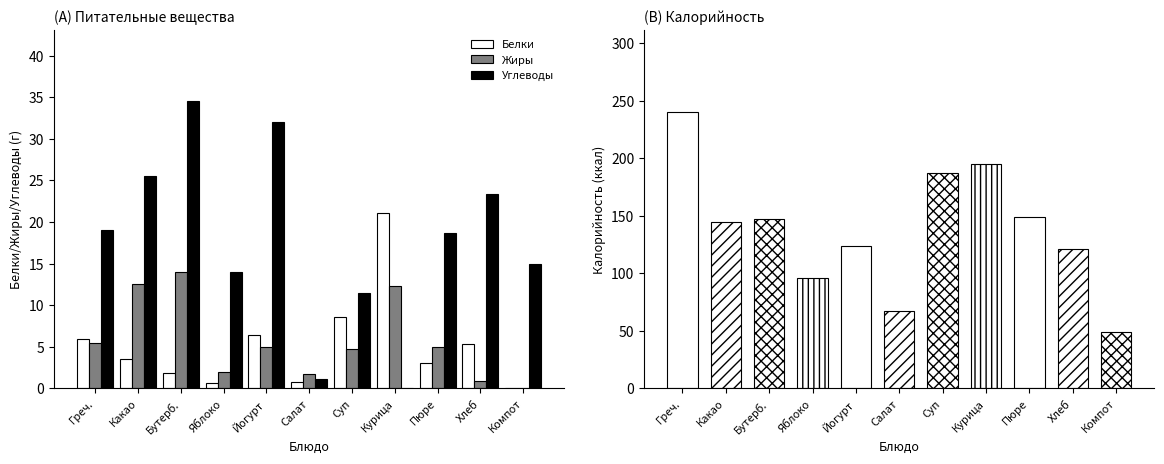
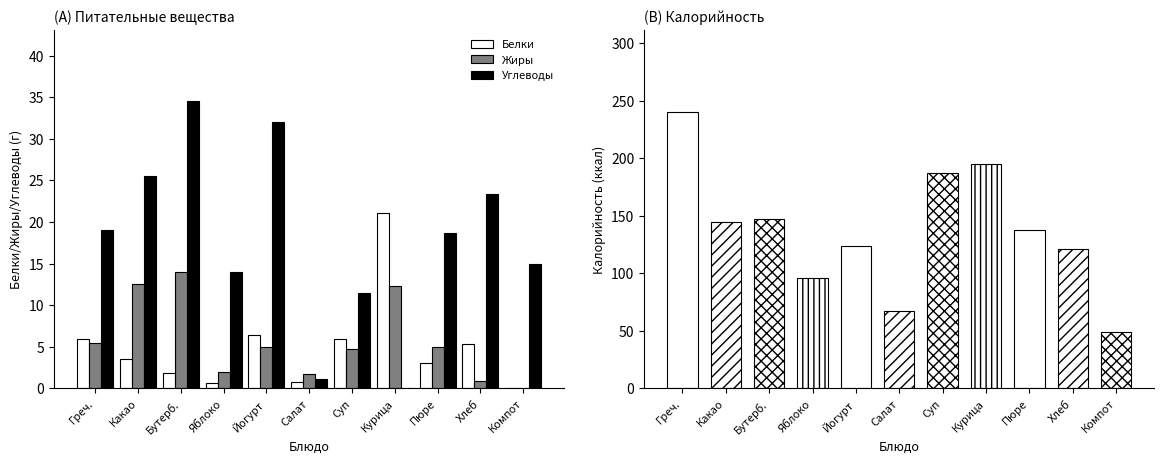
(A) Питательные вещества, Белки, Суп: 9 -> 6
(B) Калорийность, Пюре: 149 -> 138
